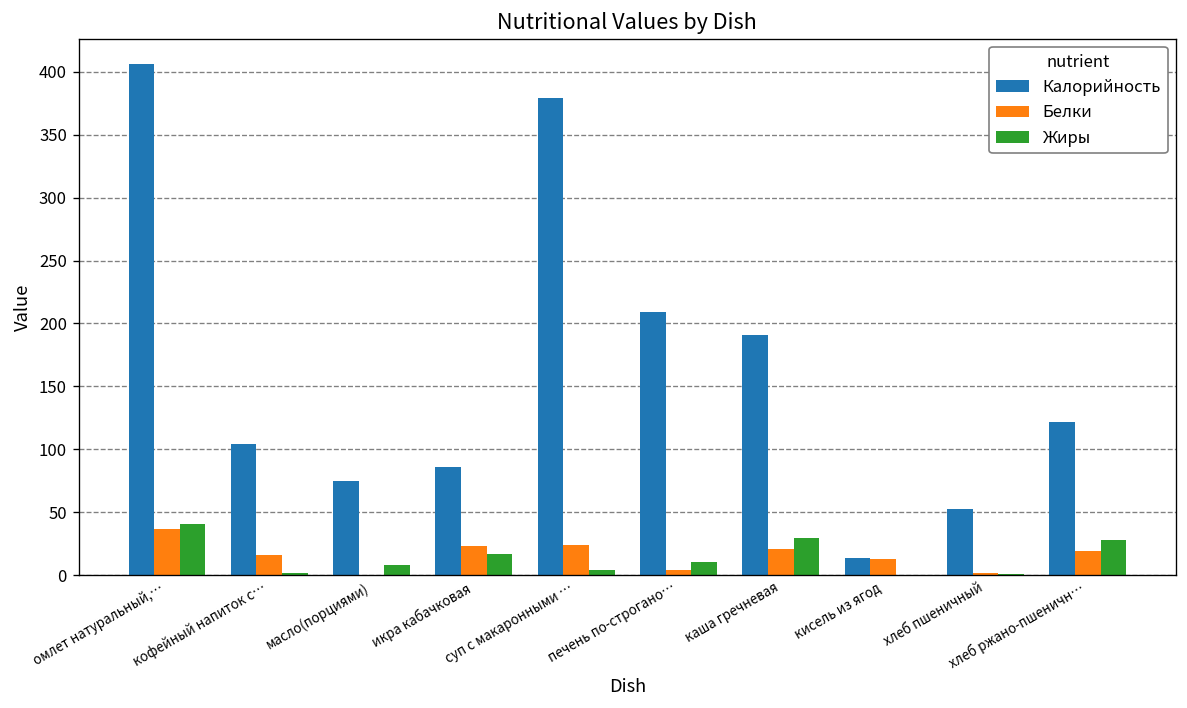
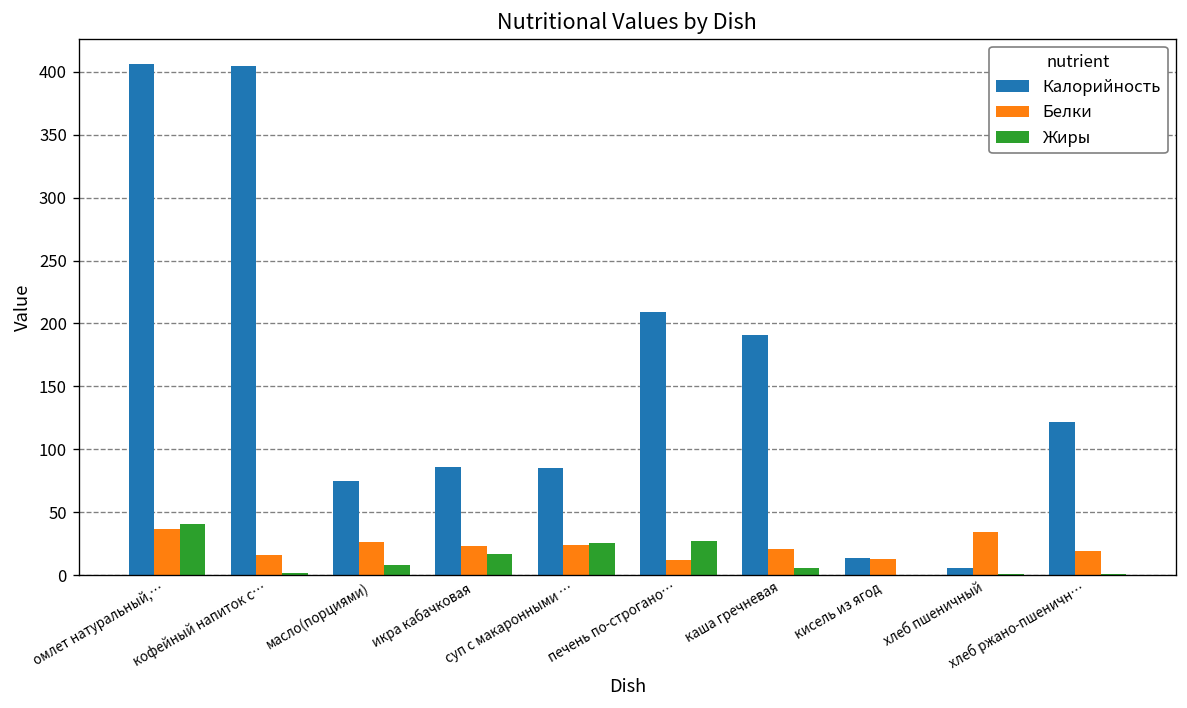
Калорийность, кофейный напиток с…: 104 -> 405
Белки, масло(порциями): 0 -> 26
Калорийность, суп с макаронными …: 379 -> 85
Жиры, суп с макаронными …: 4 -> 25
Белки, печень по-строгано…: 4 -> 12
Жиры, печень по-строгано…: 10 -> 27
Жиры, каша гречневая: 29 -> 6
Калорийность, хлеб пшеничный: 52 -> 6
Белки, хлеб пшеничный: 2 -> 34
Жиры, хлеб ржано-пшеничн…: 28 -> 1
